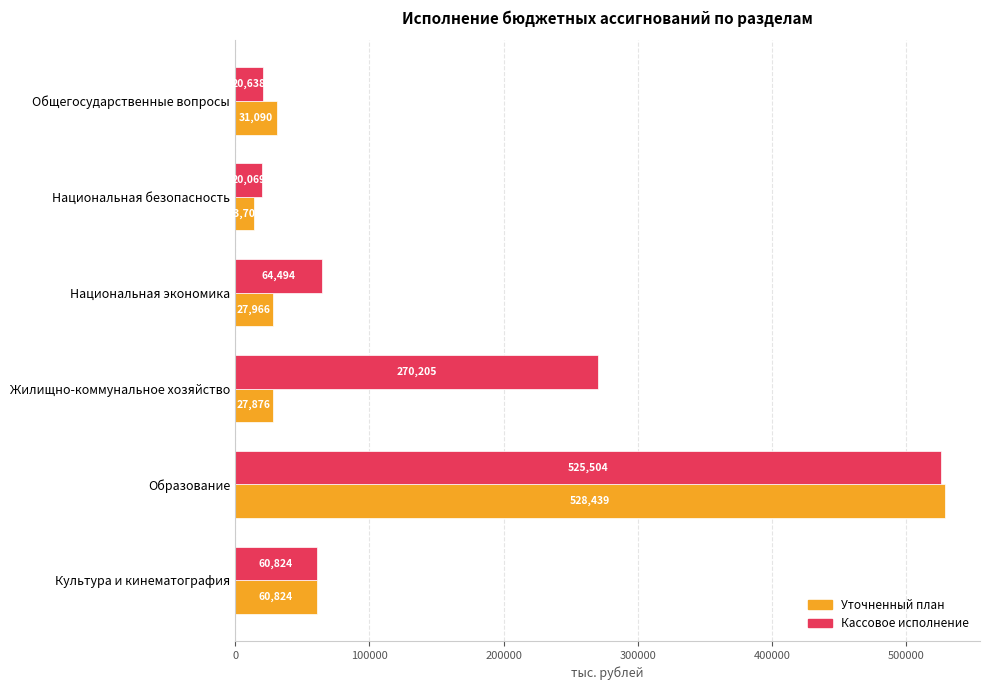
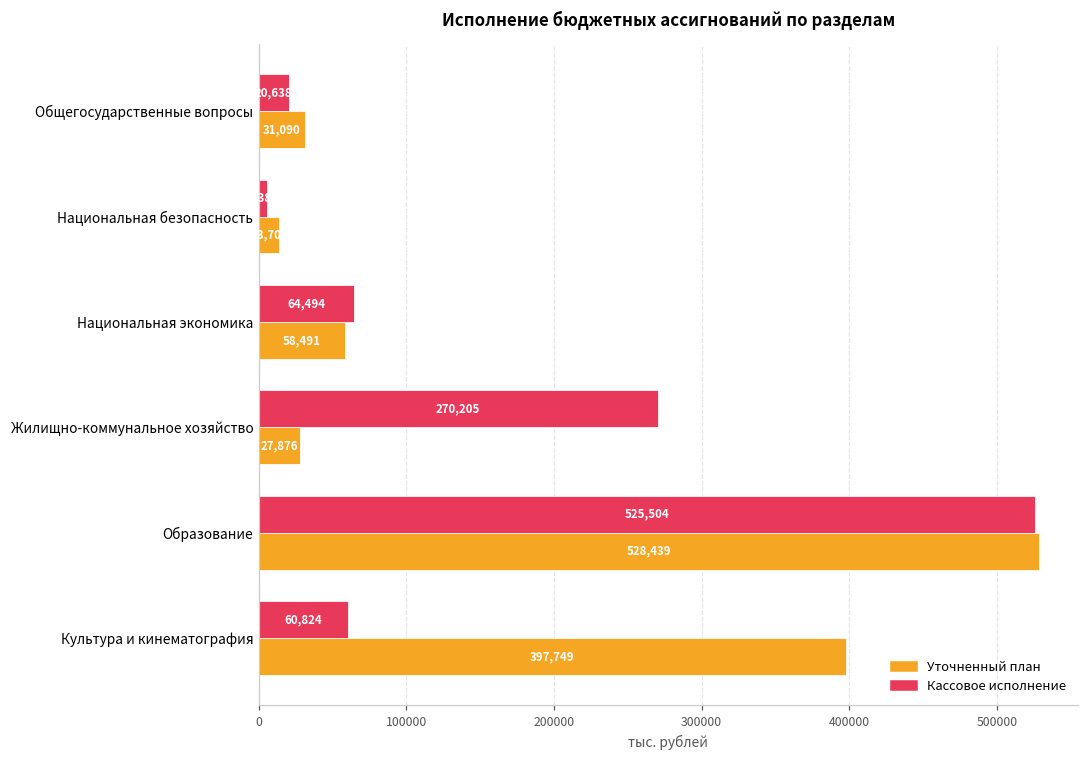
Кассовое исполнение, Национальная безопасность: 20000 -> 5000
Уточненный план, Национальная экономика: 27,966 -> 58,491
Уточненный план, Культура и кинематография: 60,824 -> 397,749
